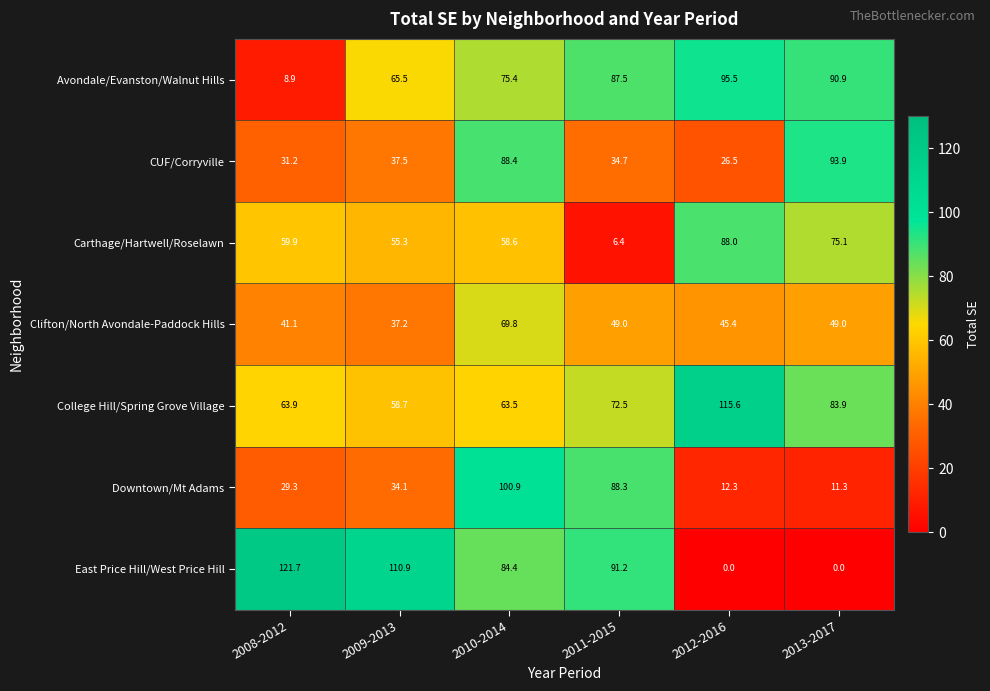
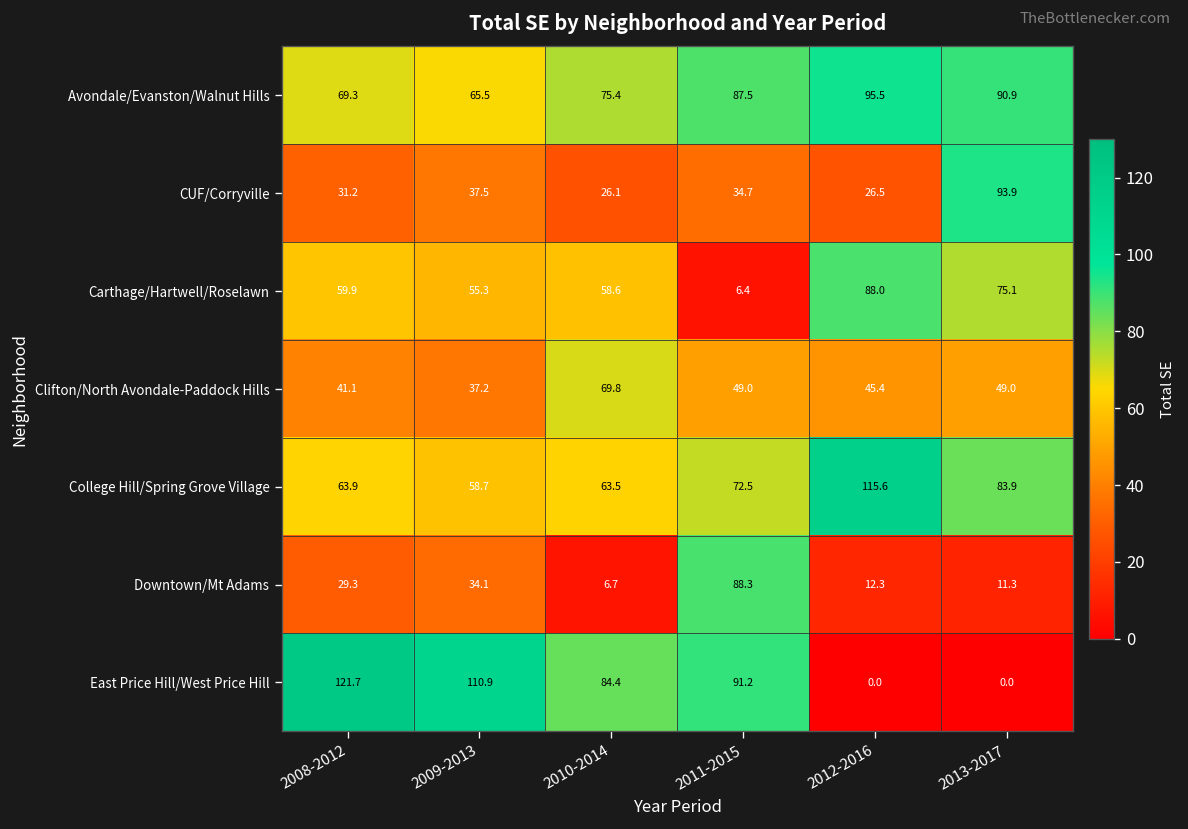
Avondale/Evanston/Walnut Hills, 2008-2012: 8.9 -> 69.3
CUF/Corryville, 2010-2014: 88.4 -> 26.1
Downtown/Mt Adams, 2010-2014: 100.9 -> 6.7
